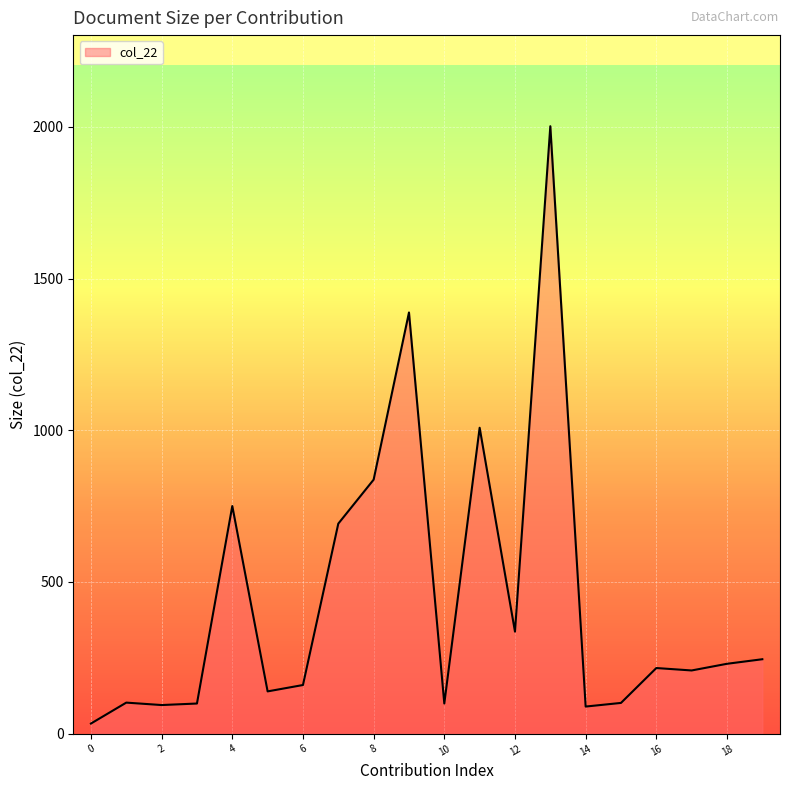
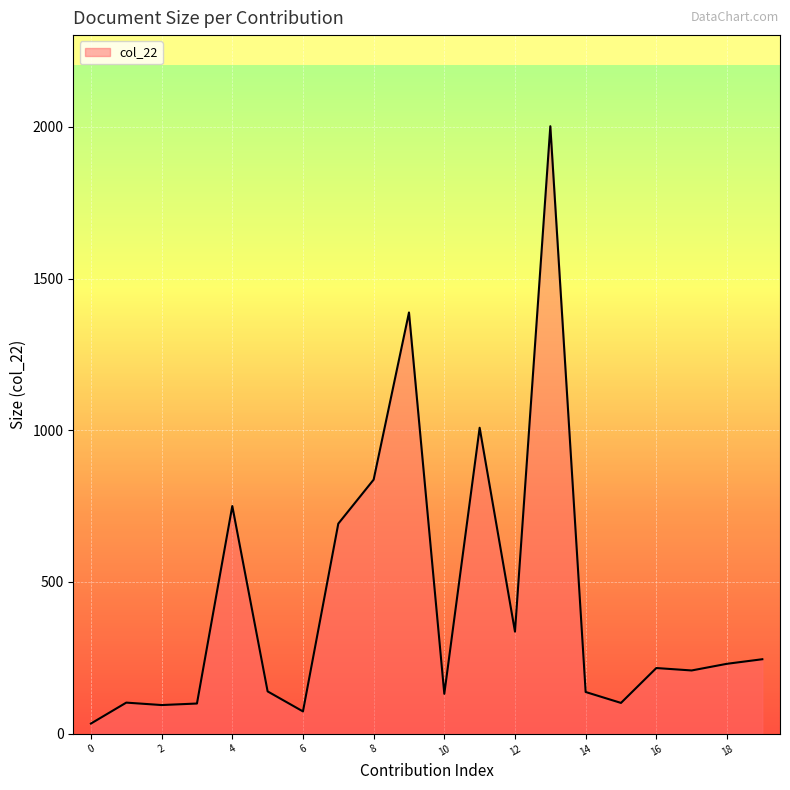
6: 160 -> 70
10: 100 -> 130
14: 90 -> 140
